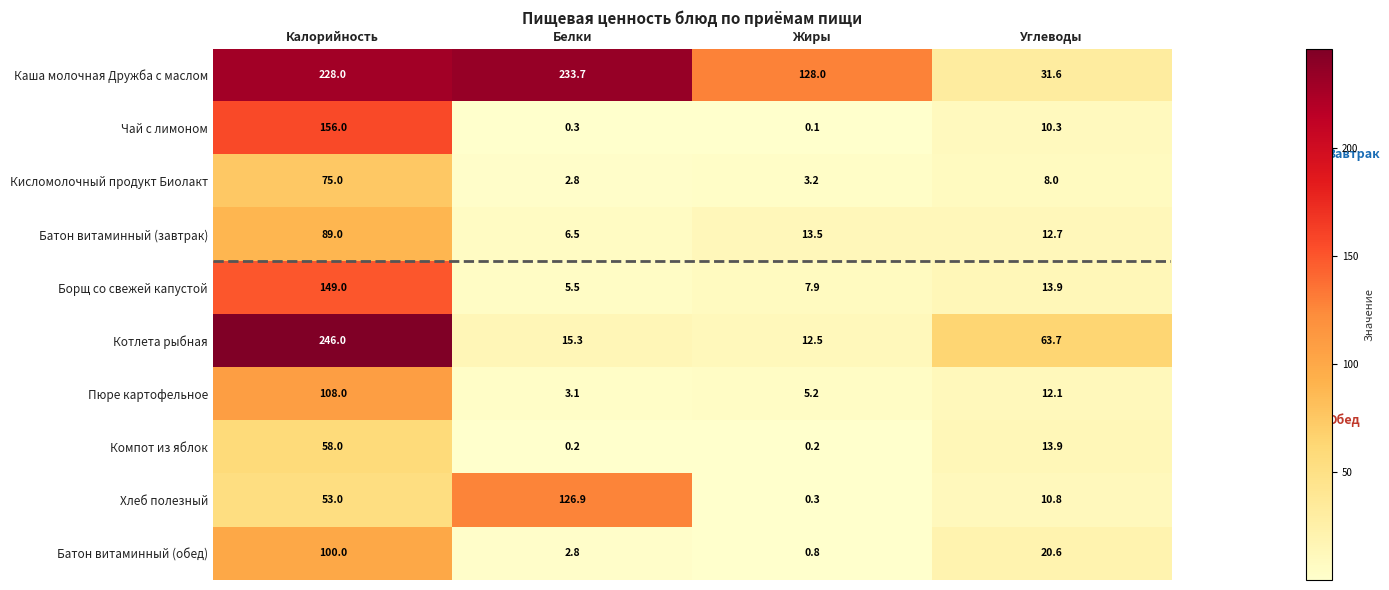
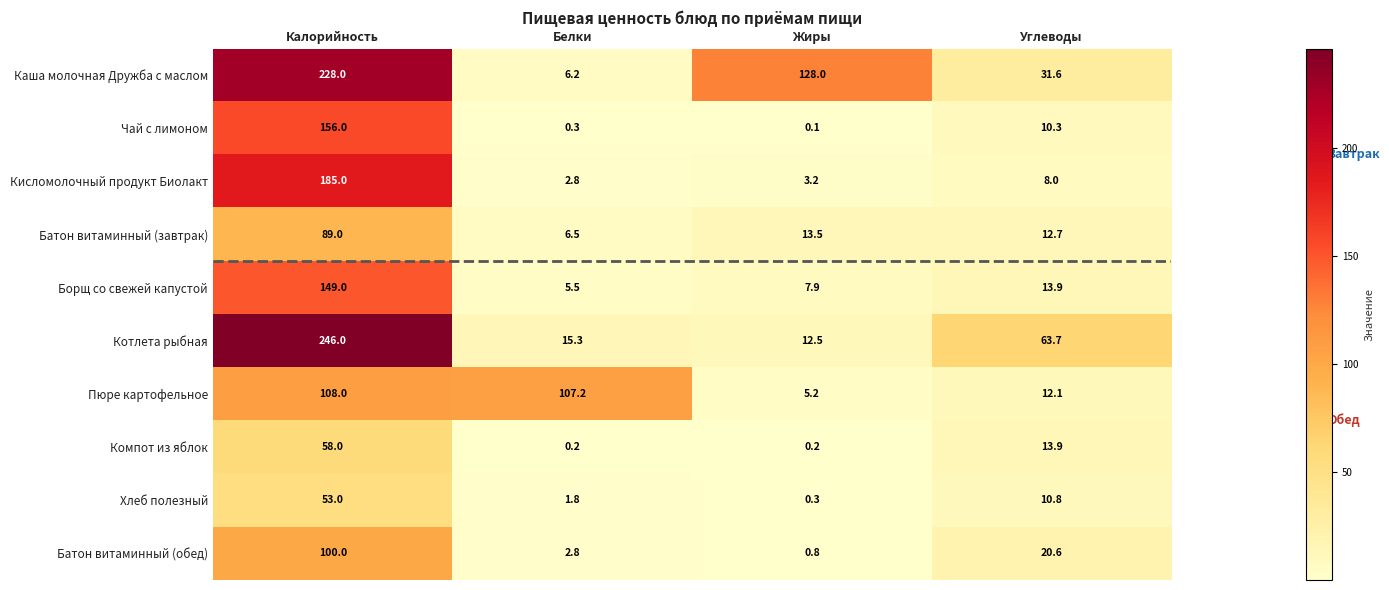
Каша молочная Дружба с маслом, Белки: 233.7 -> 6.2
Кисломолочный продукт Биолакт, Калорийность: 75.0 -> 185.0
Пюре картофельное, Белки: 3.1 -> 107.2
Хлеб полезный, Белки: 126.9 -> 1.8
